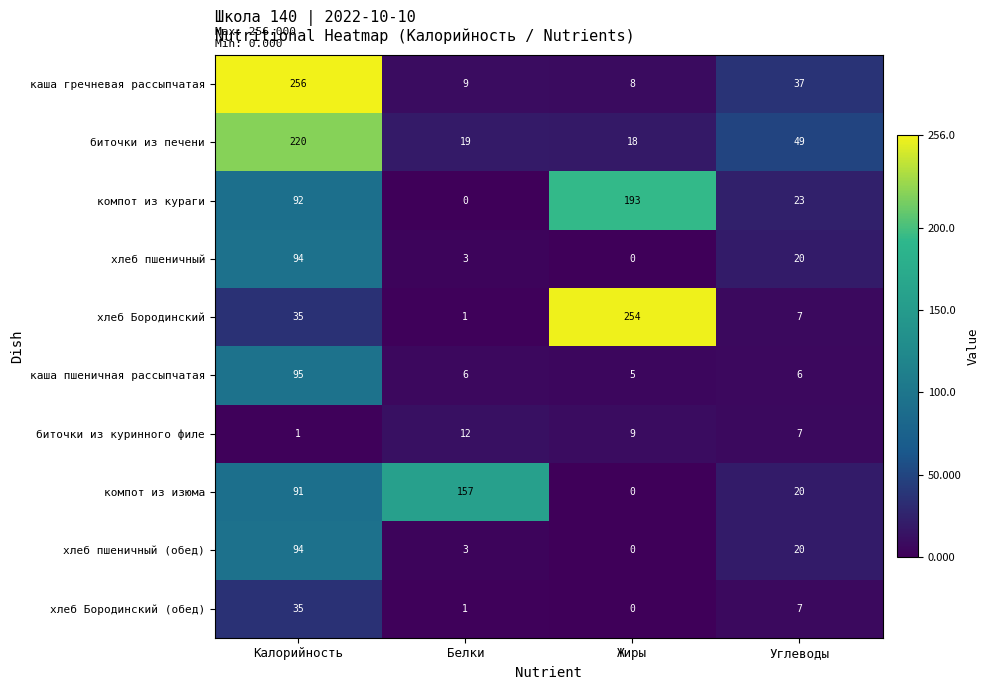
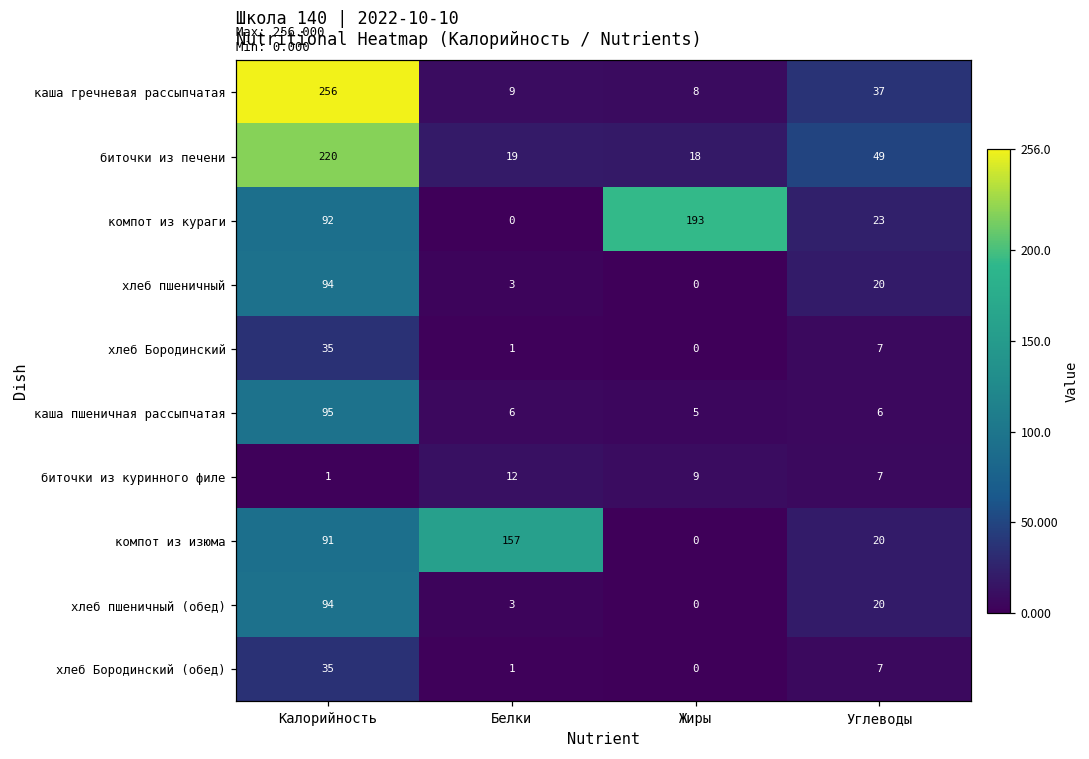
хлеб Бородинский, Жиры: 254 -> 0
